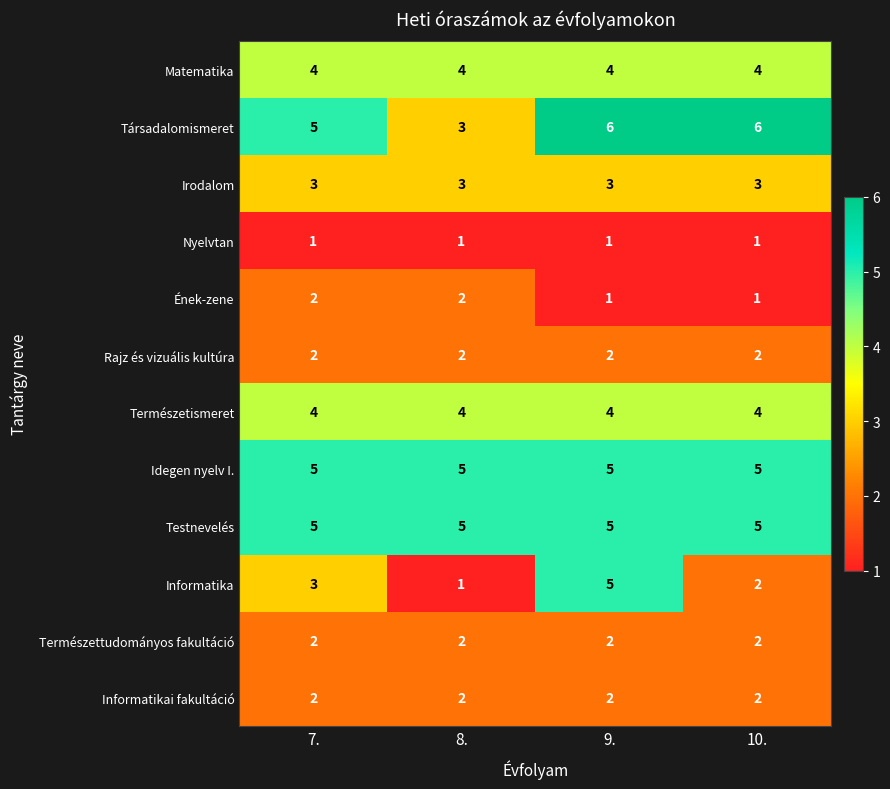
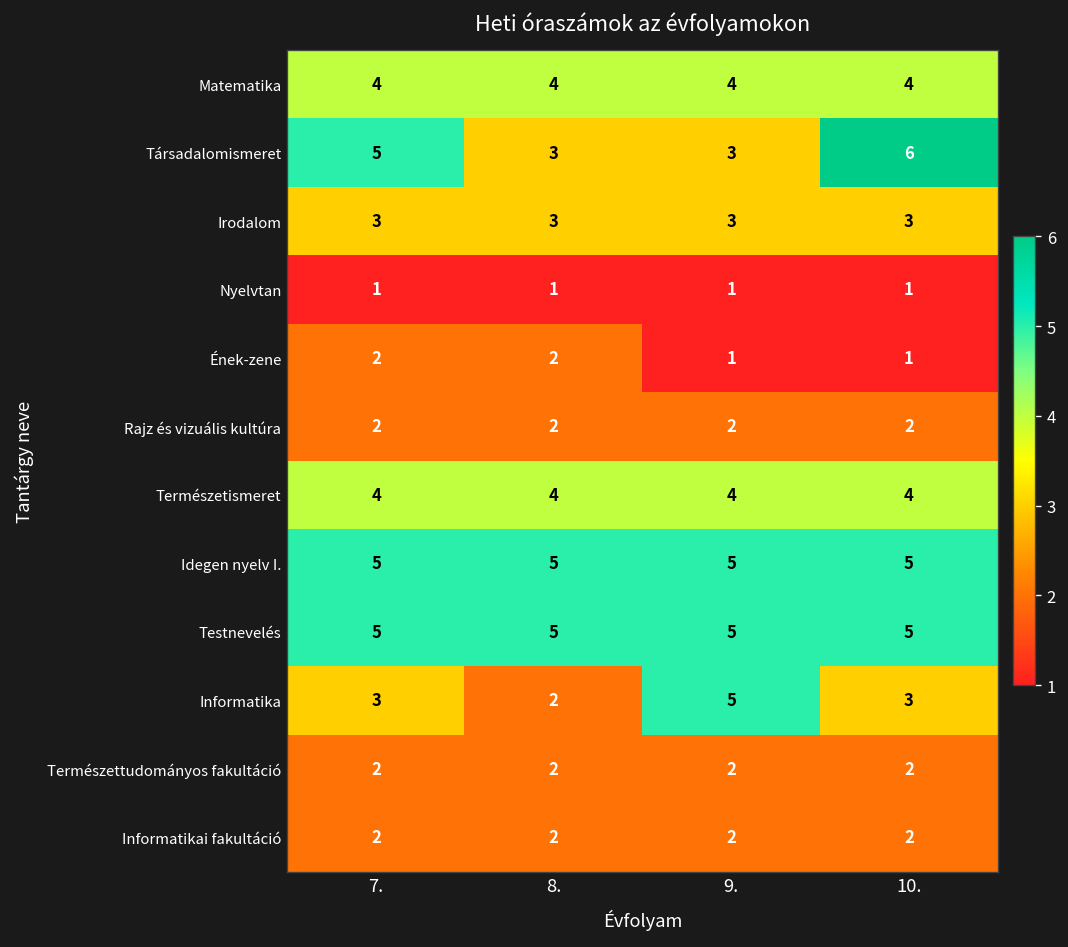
Társadalomismeret, 9.: 6 -> 3
Informatika, 8.: 1 -> 2
Informatika, 10.: 2 -> 3
